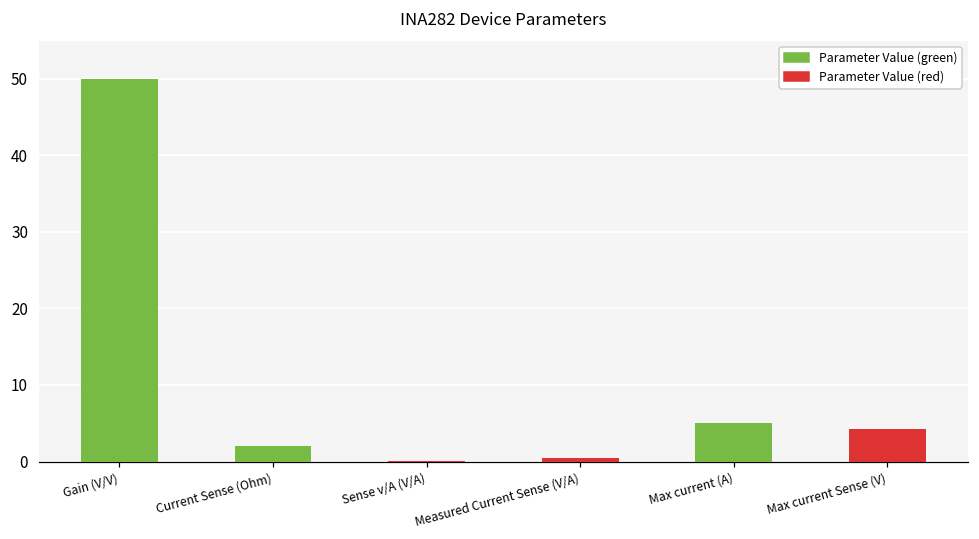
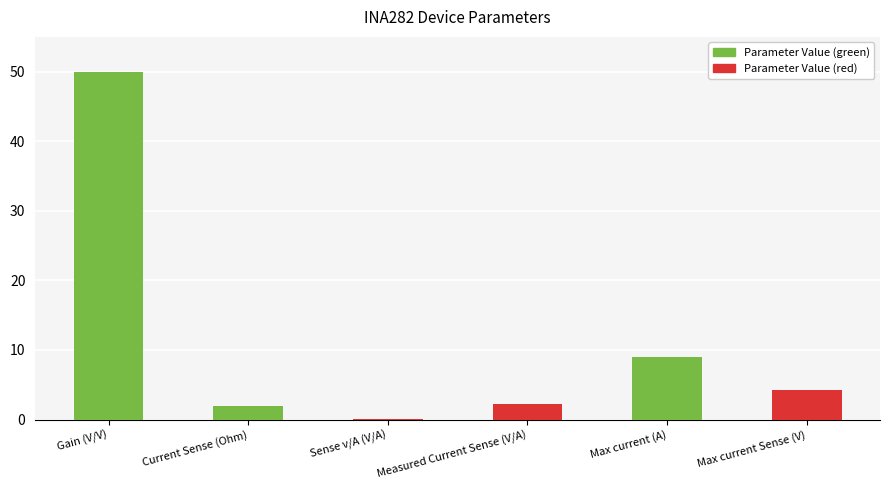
Measured Current Sense (V/A): 1 -> 2
Max current (A): 5 -> 9
